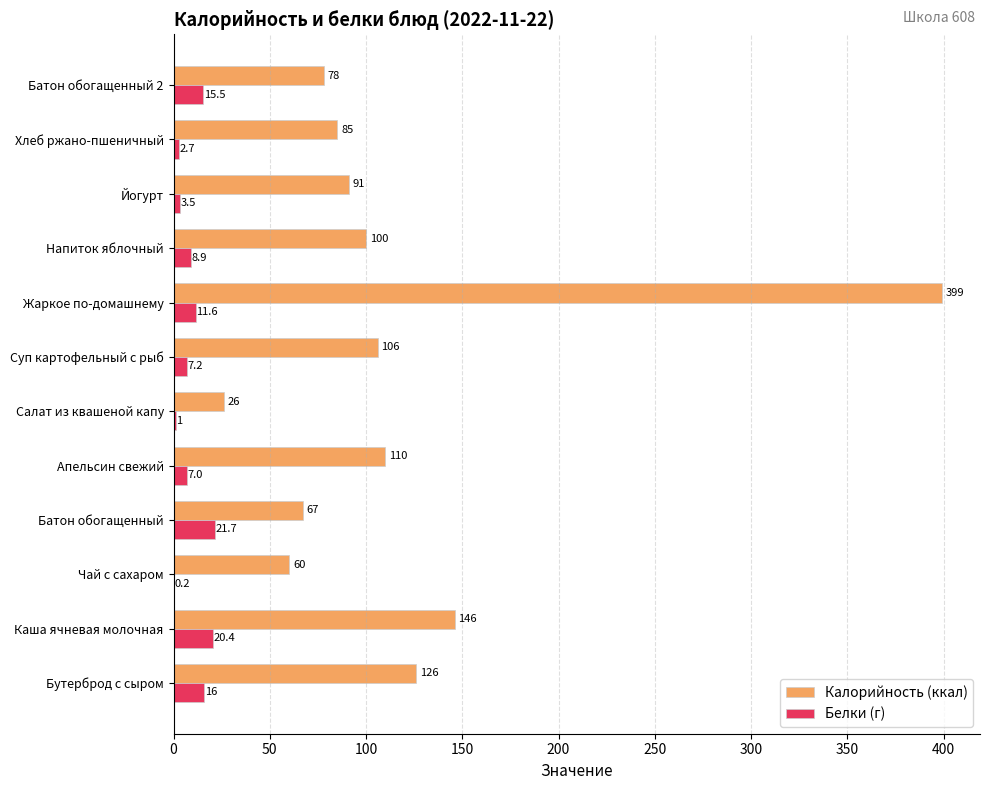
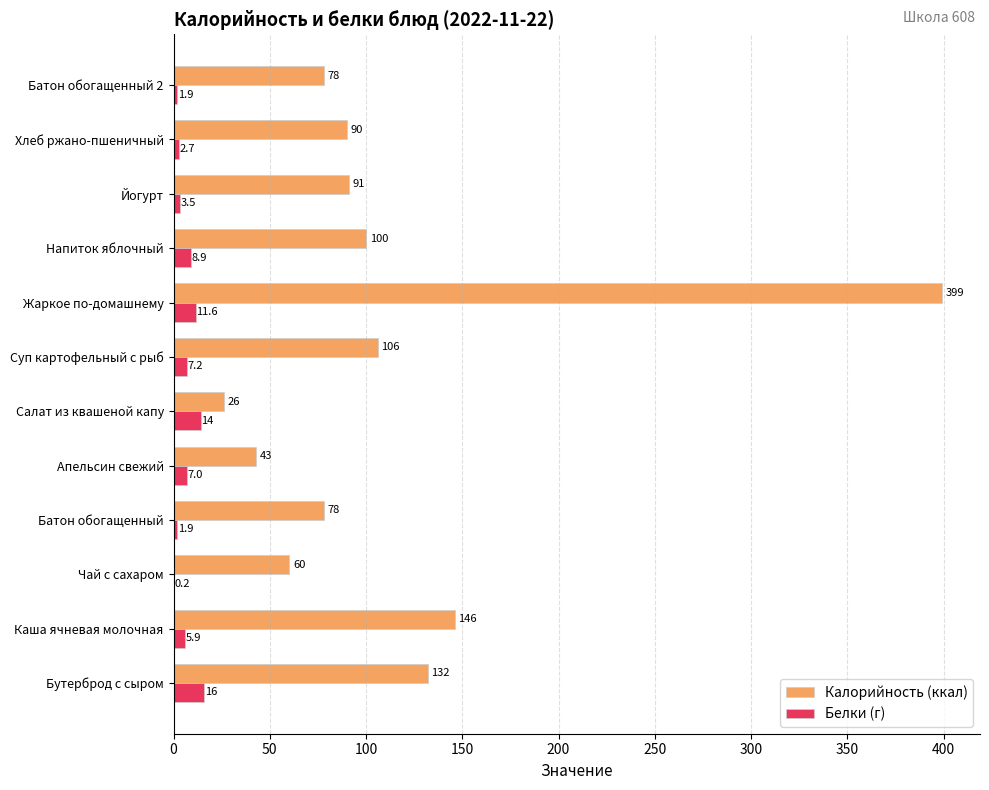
Белки (г), Батон обогащенный 2: 15.5 -> 1.9
Калорийность (ккал), Хлеб ржано-пшеничный: 85 -> 90
Белки (г), Салат из квашеной капу: 1 -> 14
Калорийность (ккал), Апельсин свежий: 110 -> 43
Калорийность (ккал), Батон обогащенный: 67 -> 78
Белки (г), Батон обогащенный: 21.7 -> 1.9
Белки (г), Каша ячневая молочная: 20.4 -> 5.9
Калорийность (ккал), Бутерброд с сыром: 126 -> 132
